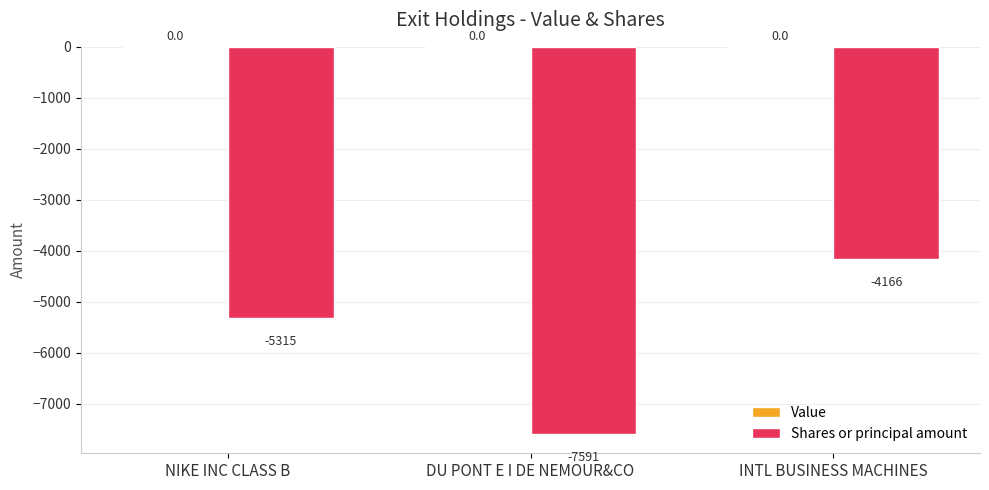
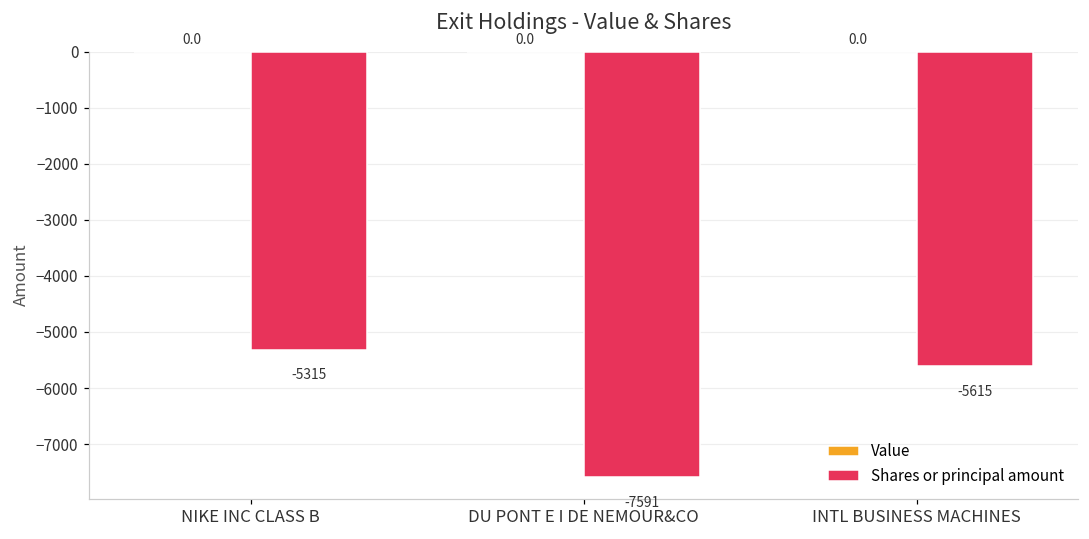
Shares or principal amount, INTL BUSINESS MACHINES: -4166 -> -5615
